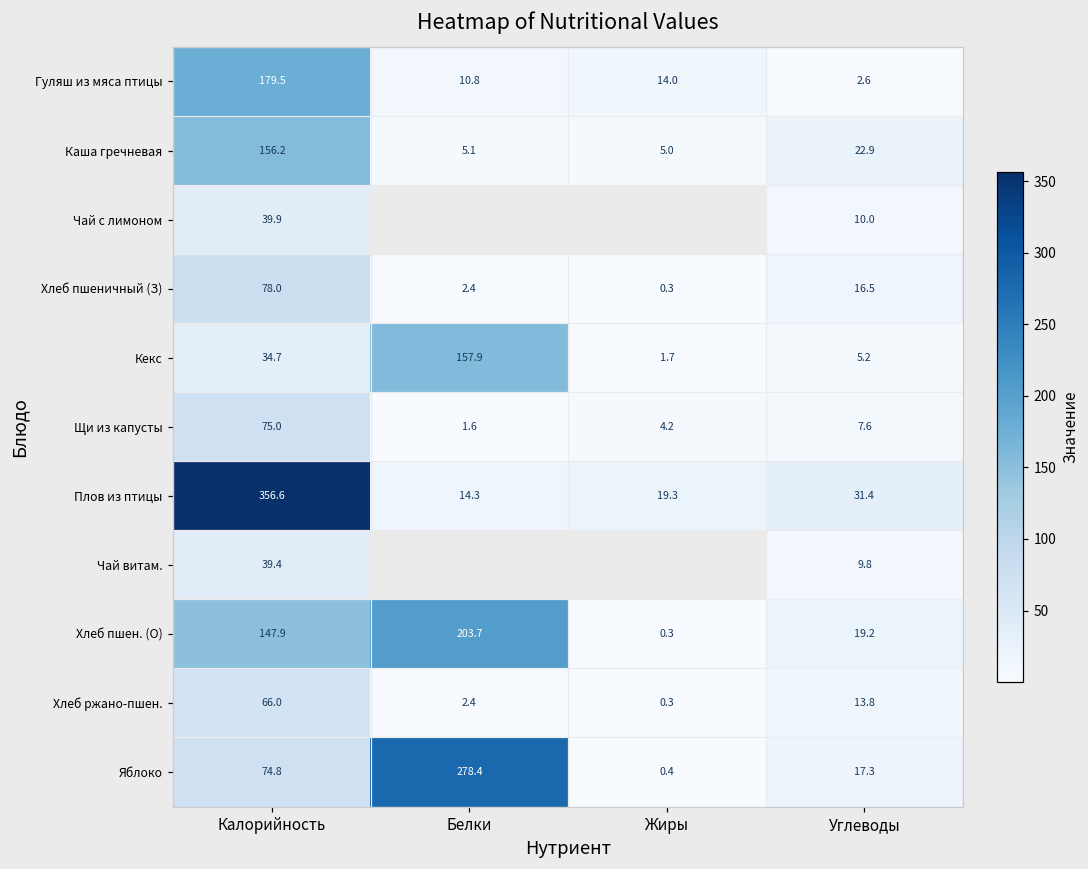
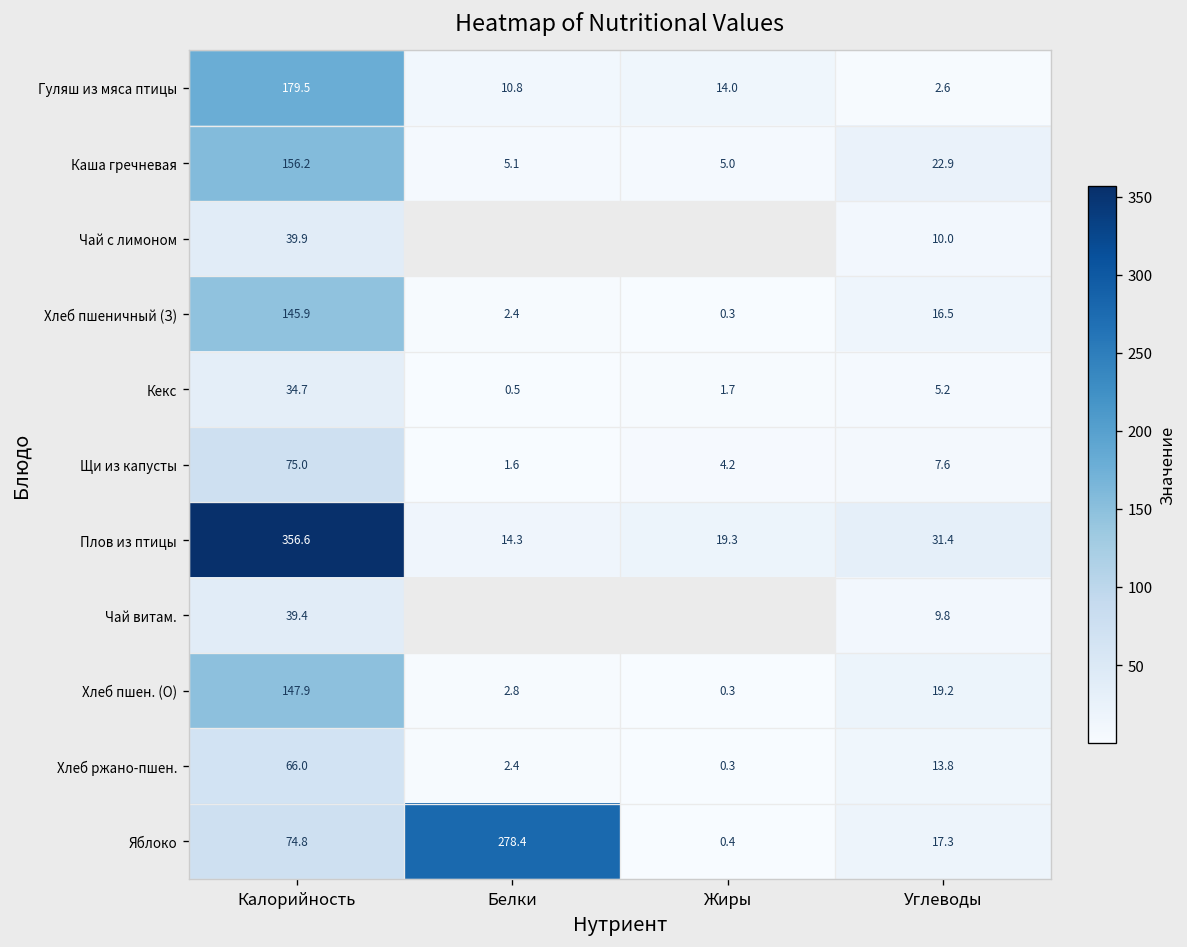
Хлеб пшеничный (З), Калорийность: 78.0 -> 145.9
Кекс, Белки: 157.9 -> 0.5
Хлеб пшен. (О), Белки: 203.7 -> 2.8
